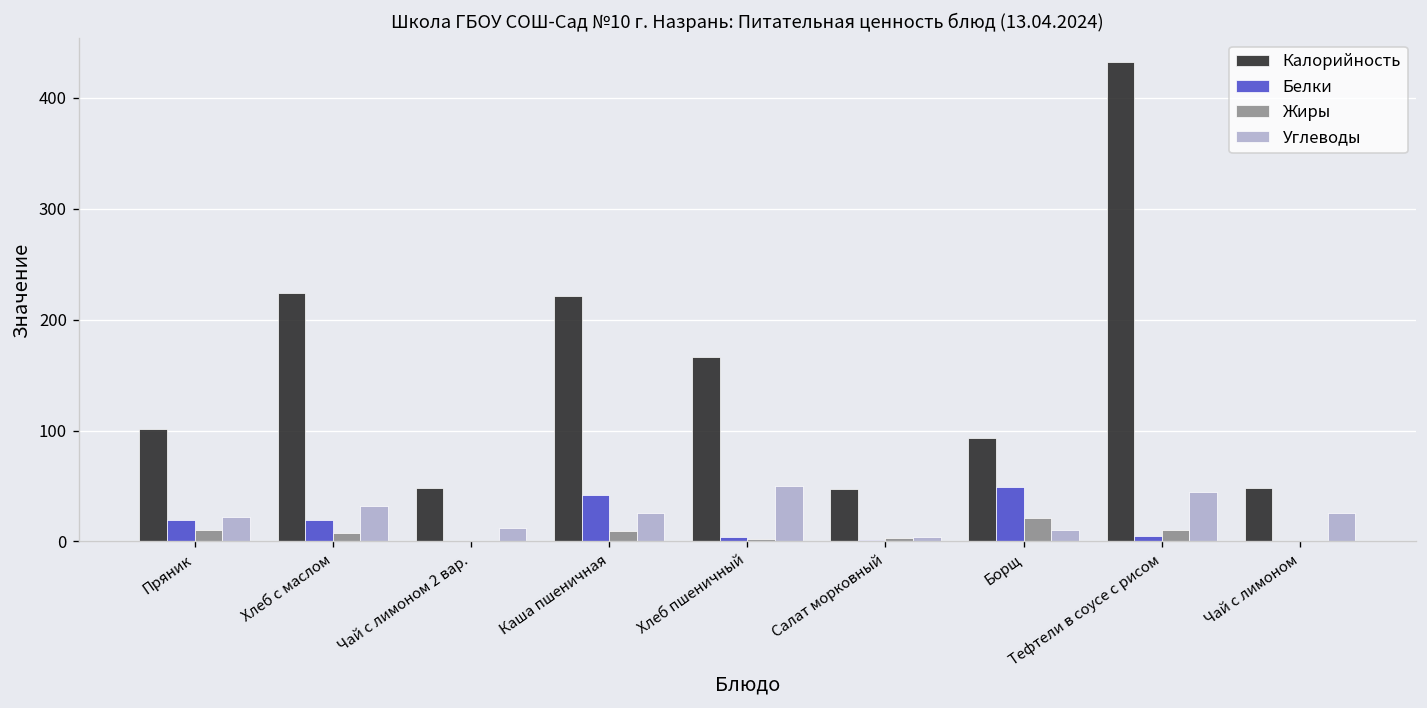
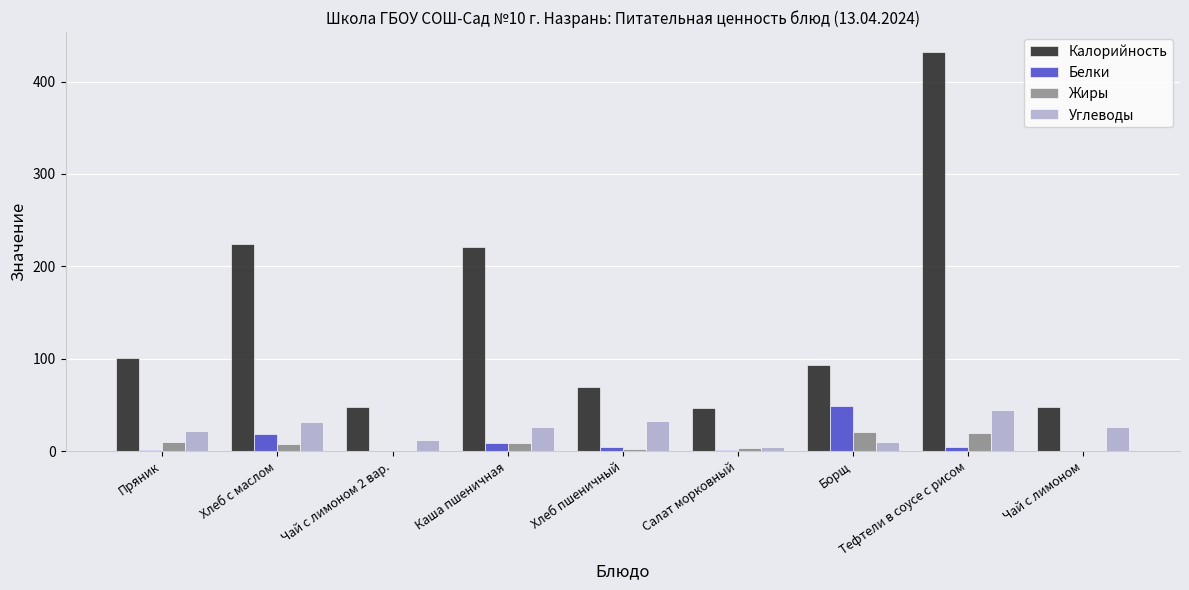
Белки, Пряник: 20 -> 0
Белки, Каша пшеничная: 40 -> 10
Калорийность, Хлеб пшеничный: 170 -> 70
Углеводы, Хлеб пшеничный: 50 -> 30
Жиры, Тефтели в соусе с рисом: 10 -> 20
